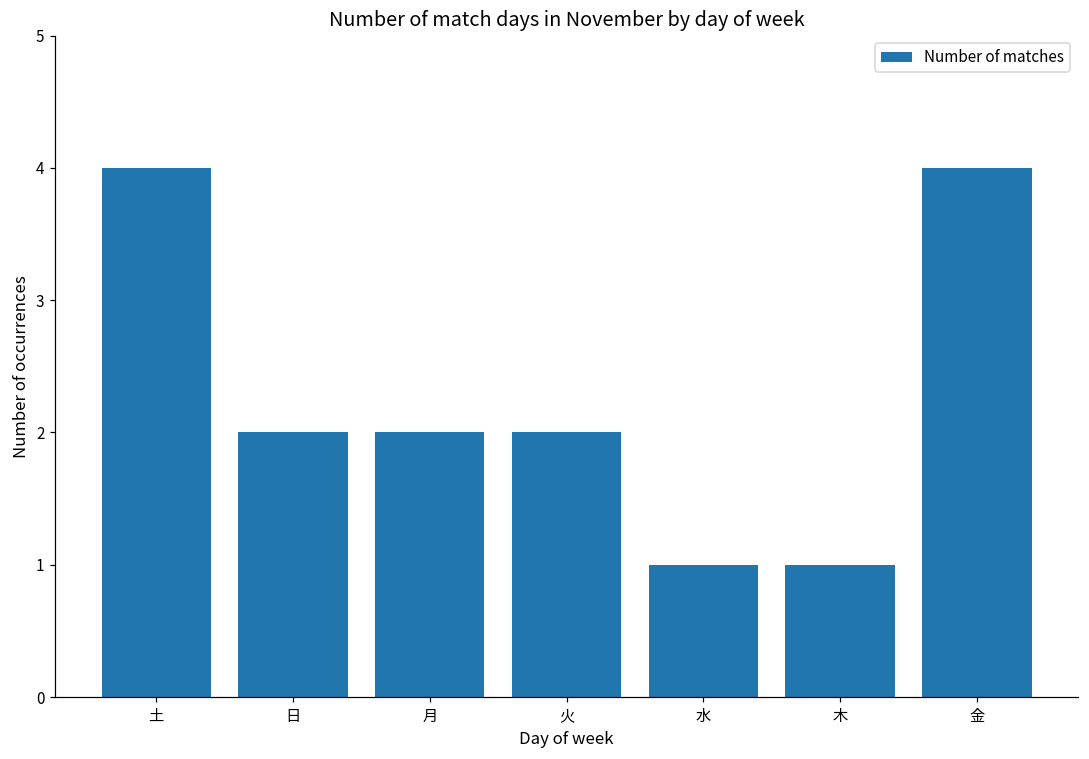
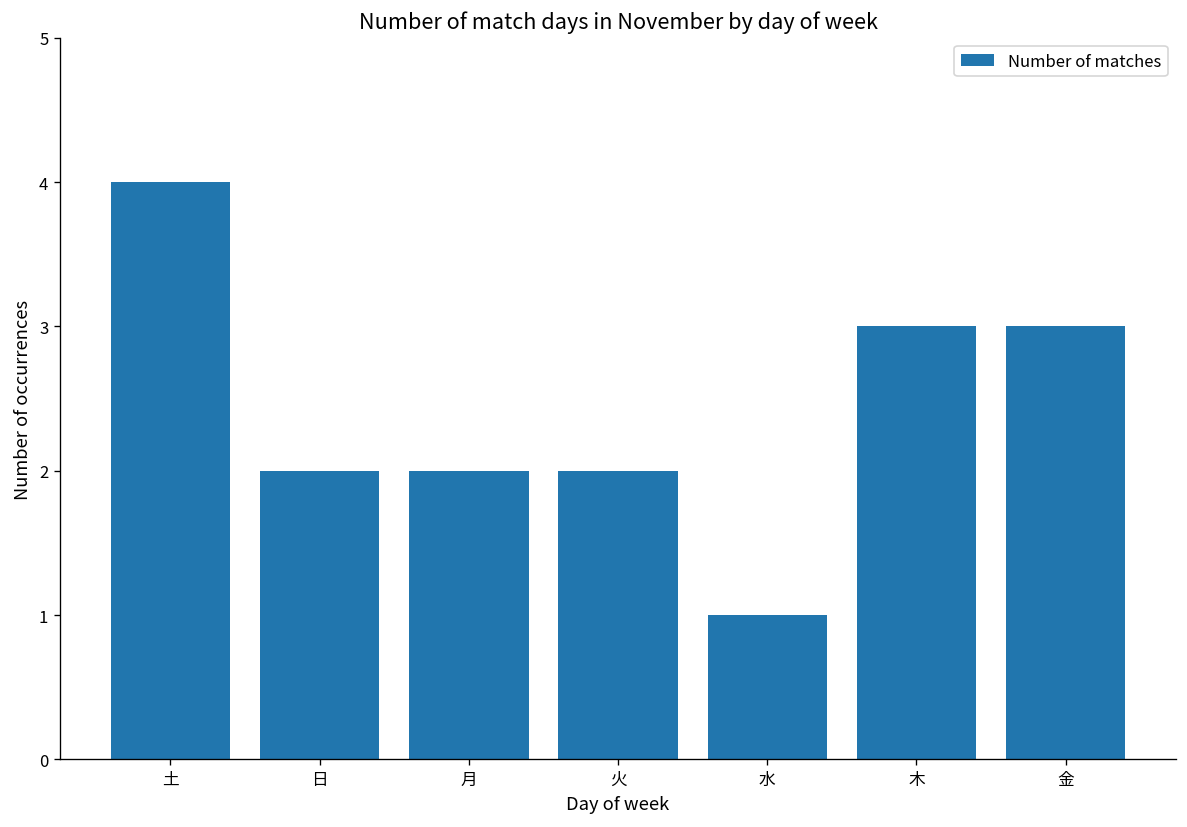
木: 1 -> 3
金: 4 -> 3
